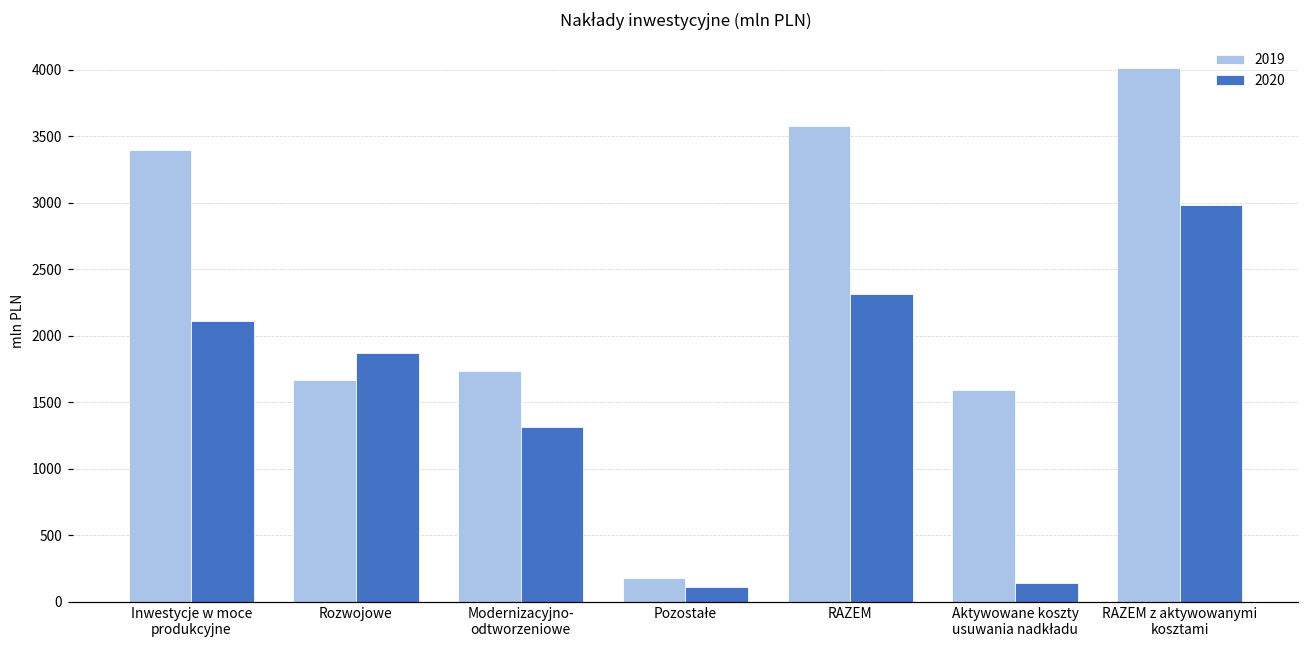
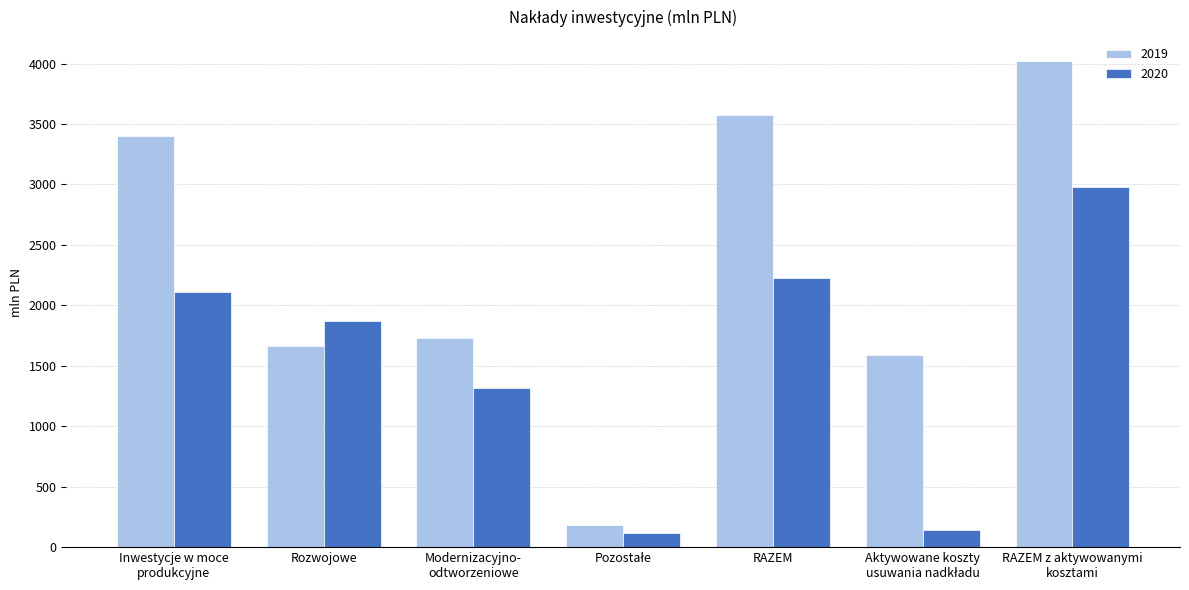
2020, RAZEM: 2320 -> 2230
